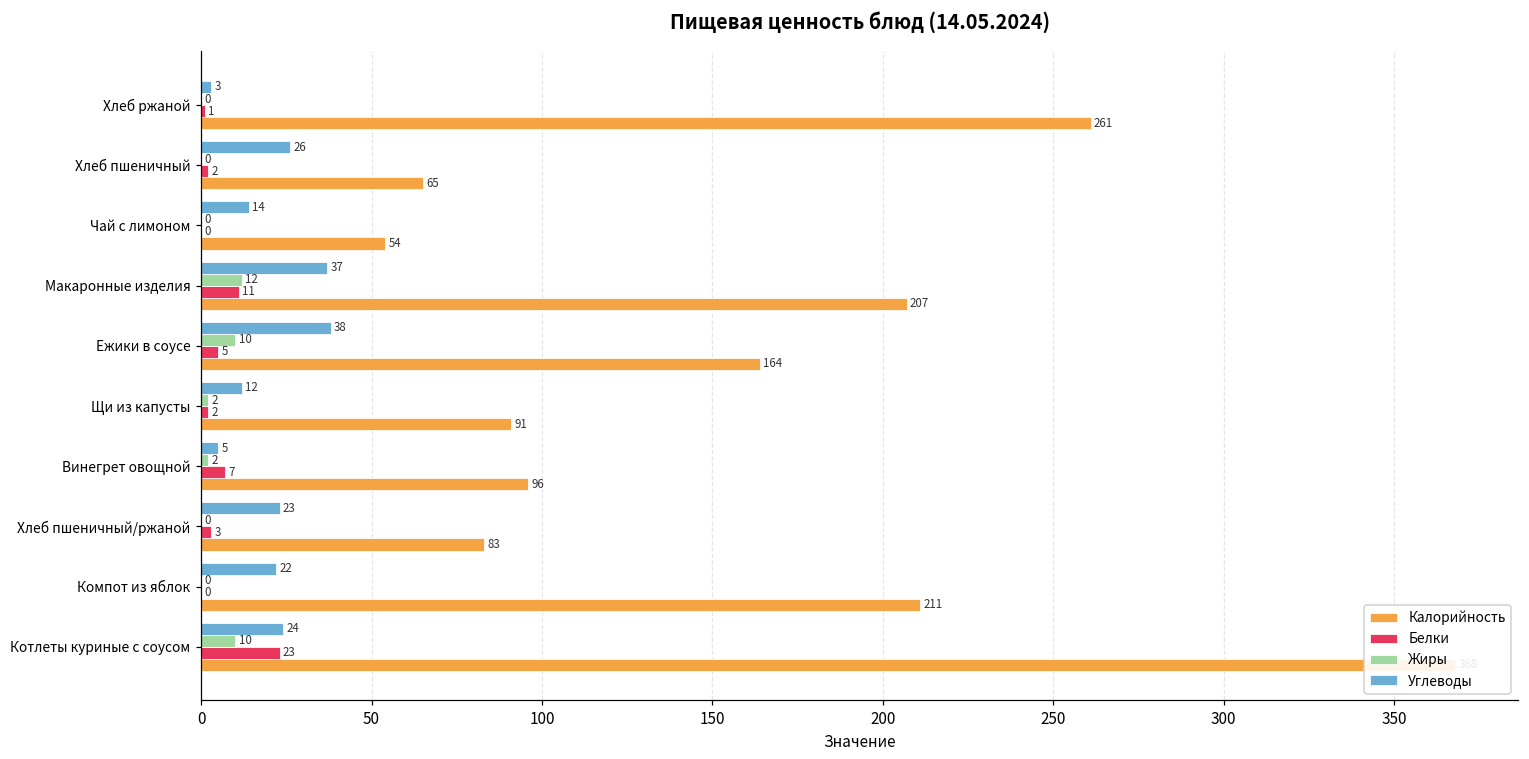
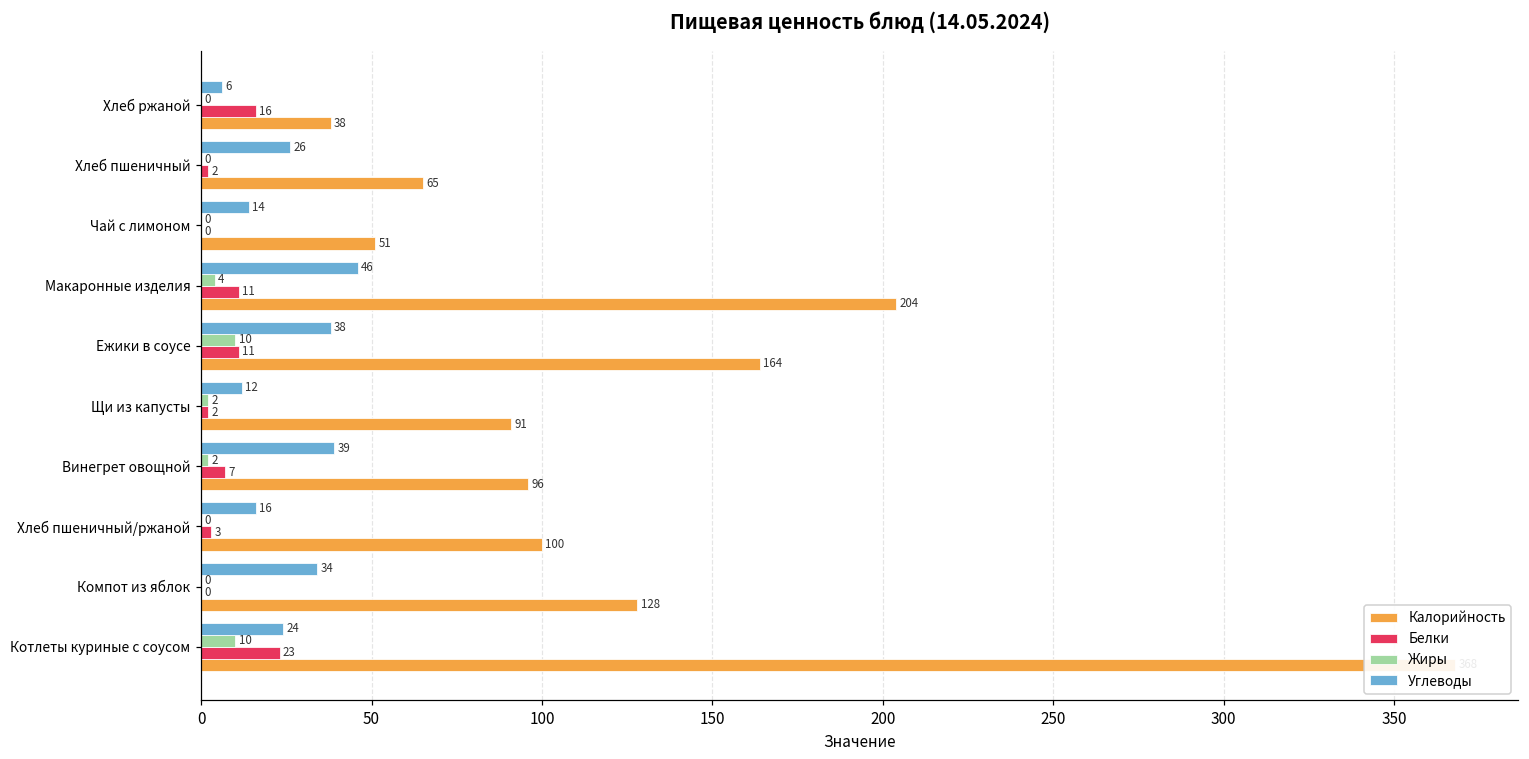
Углеводы, Хлеб ржаной: 3 -> 6
Белки, Хлеб ржаной: 1 -> 16
Калорийность, Хлеб ржаной: 261 -> 38
Калорийность, Чай с лимоном: 54 -> 51
Углеводы, Макаронные изделия: 37 -> 46
Жиры, Макаронные изделия: 12 -> 4
Калорийность, Макаронные изделия: 207 -> 204
Белки, Ежики в соусе: 5 -> 11
Углеводы, Винегрет овощной: 5 -> 39
Углеводы, Хлеб пшеничный/ржаной: 23 -> 16
Калорийность, Хлеб пшеничный/ржаной: 83 -> 100
Углеводы, Компот из яблок: 22 -> 34
Калорийность, Компот из яблок: 211 -> 128
